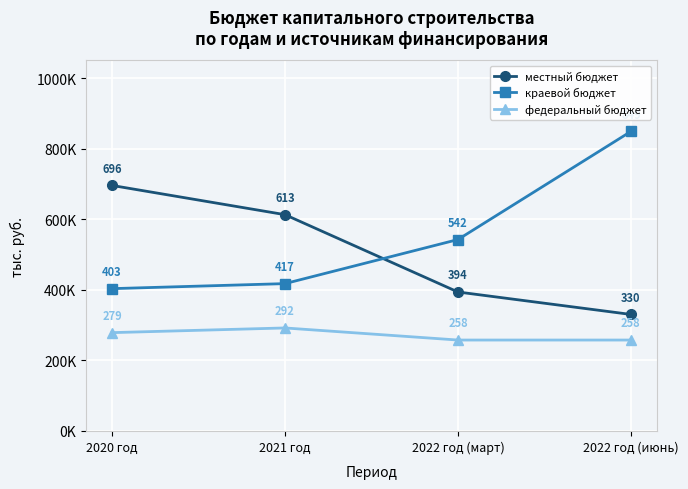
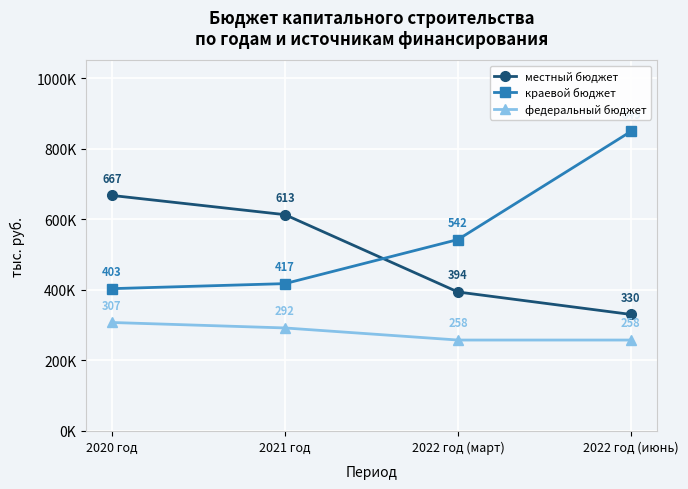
местный бюджет, 2020 год: 696 -> 667
федеральный бюджет, 2020 год: 279 -> 307
